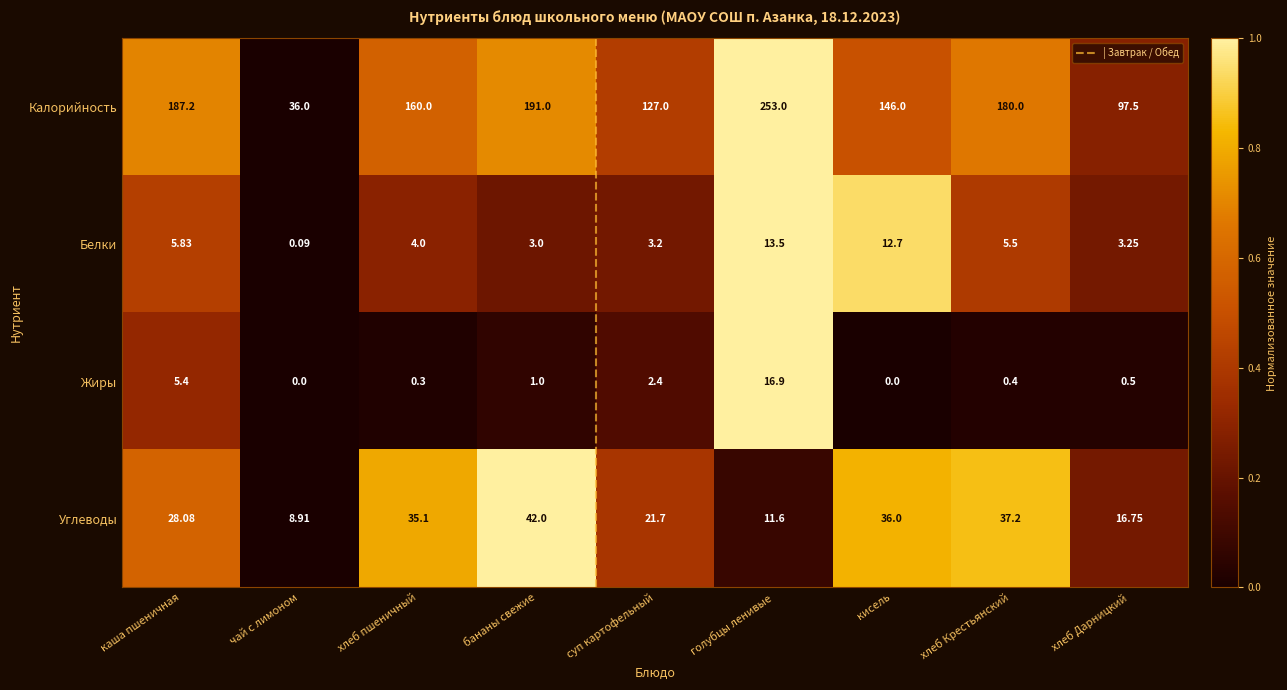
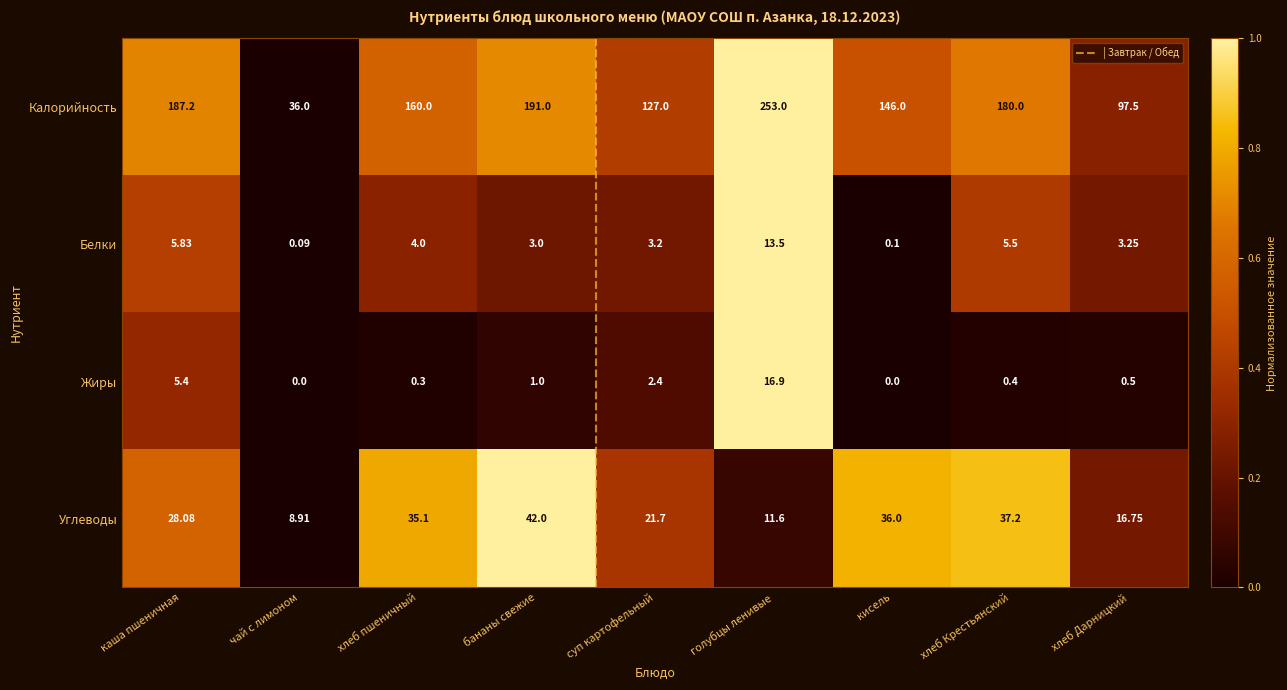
Белки, кисель: 12.7 -> 0.1
